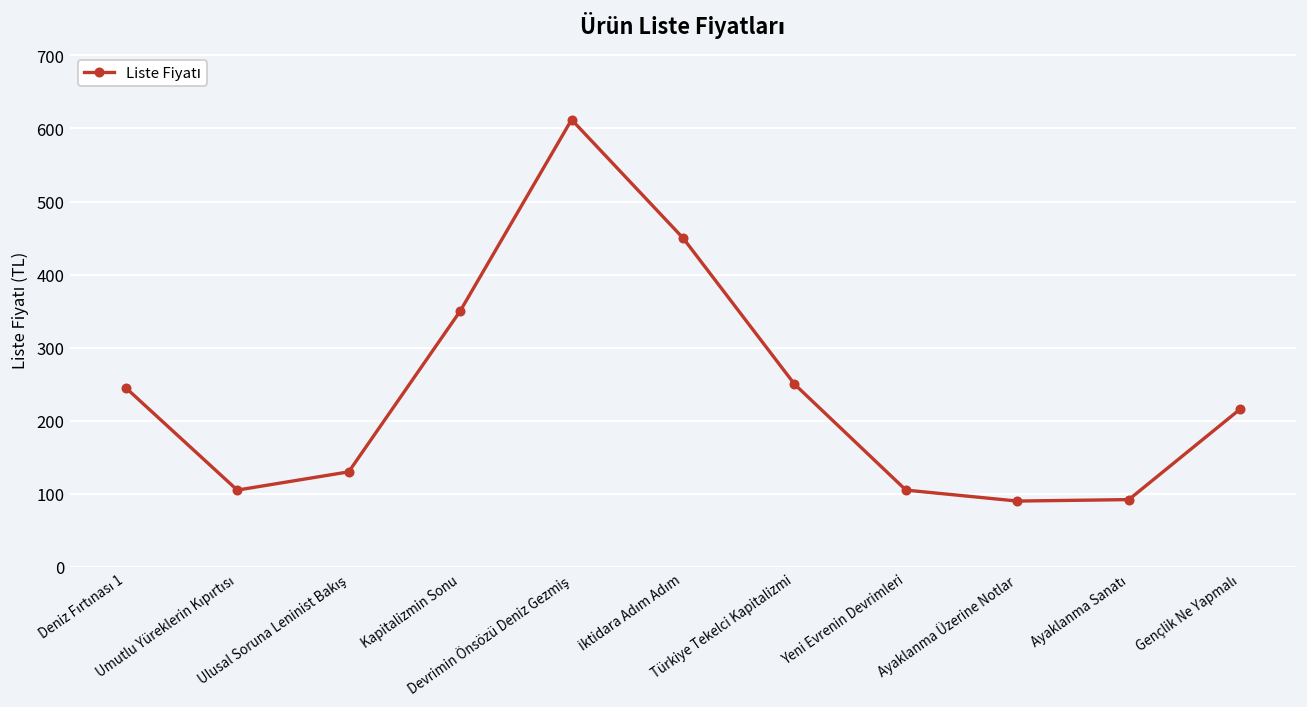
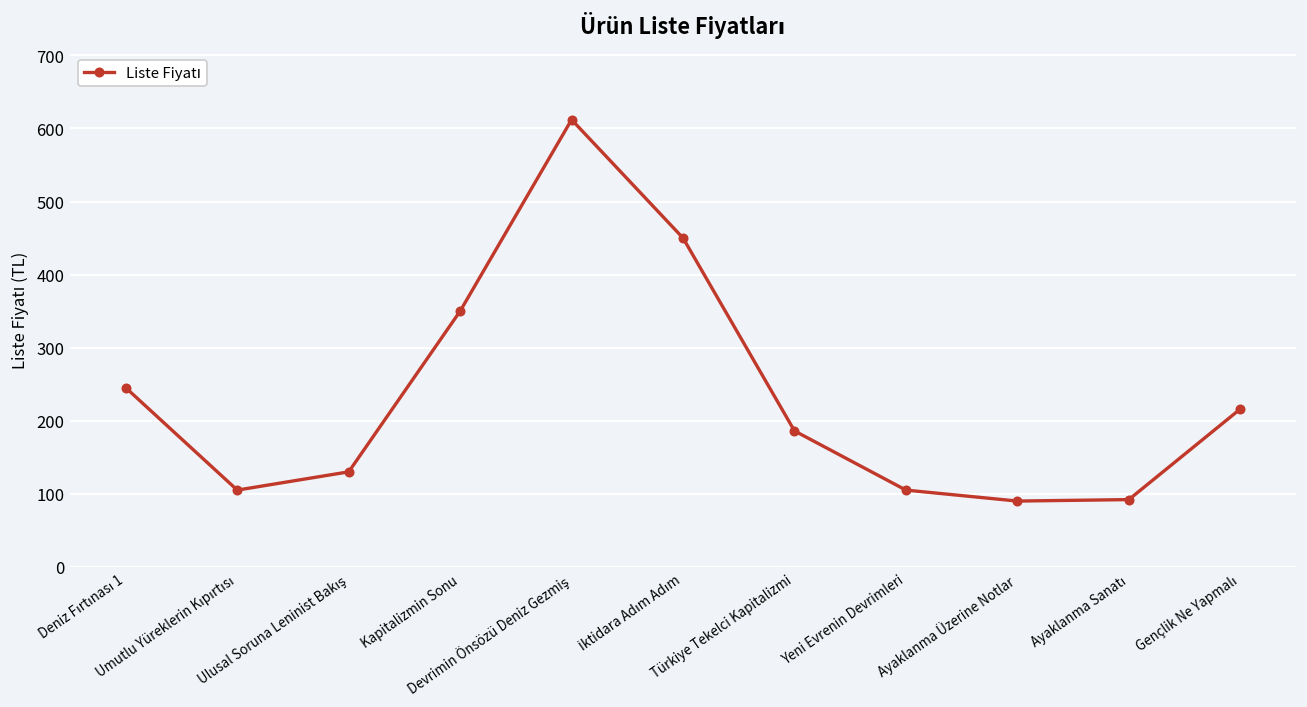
Türkiye Tekelci Kapitalizmi: 250 -> 190
